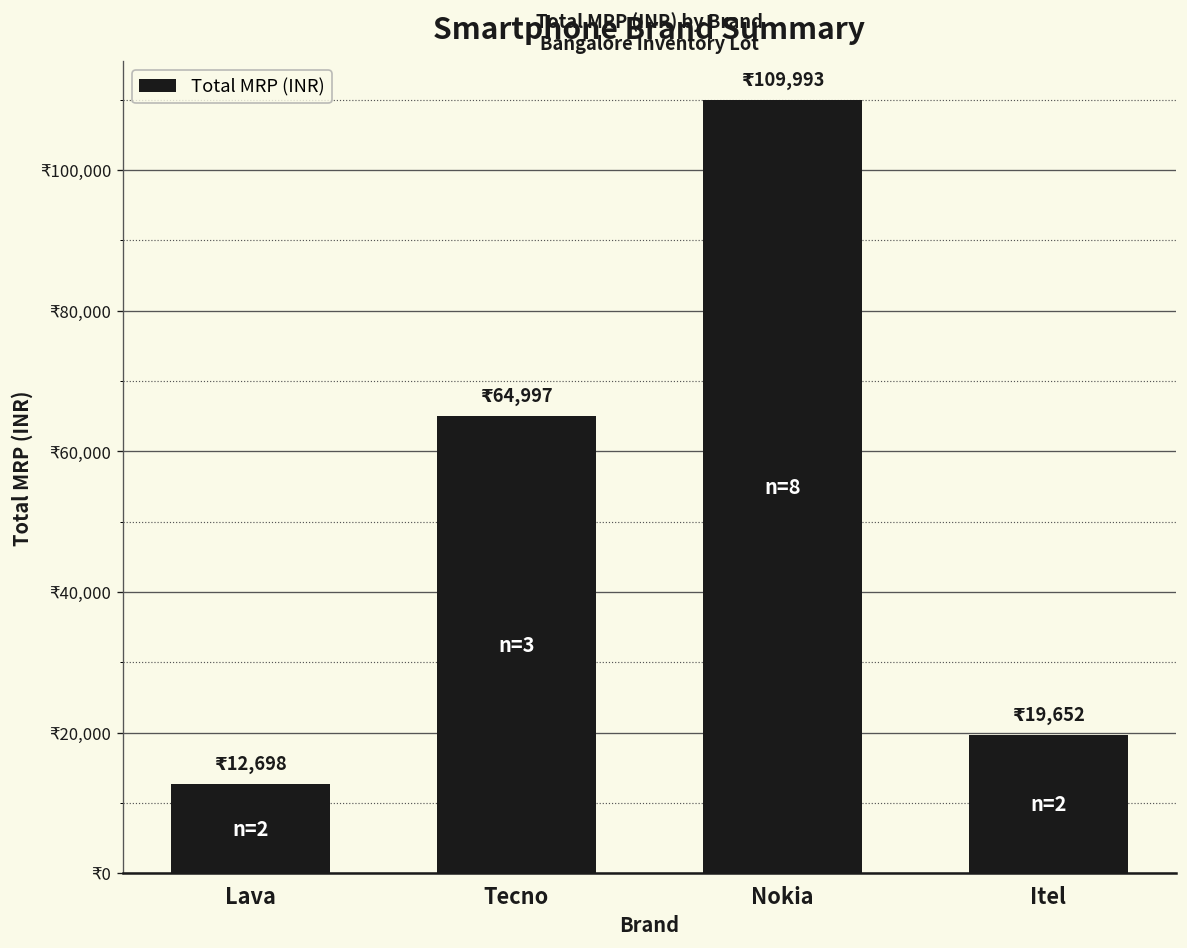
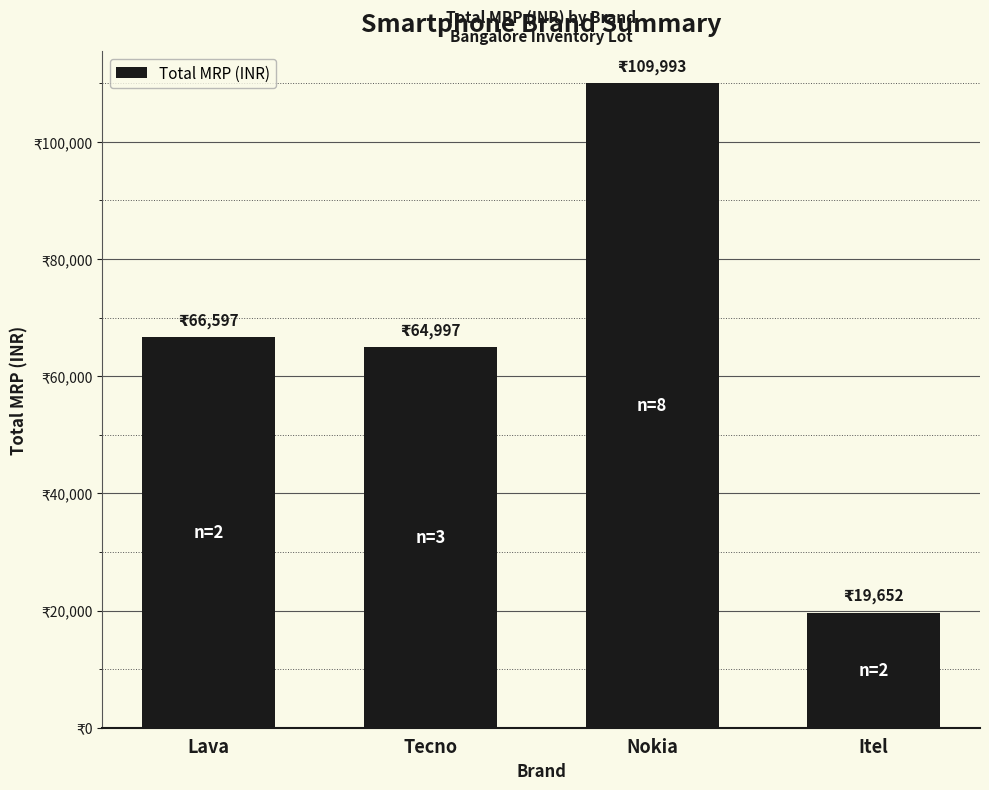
Lava: 12,698 -> 66,597
